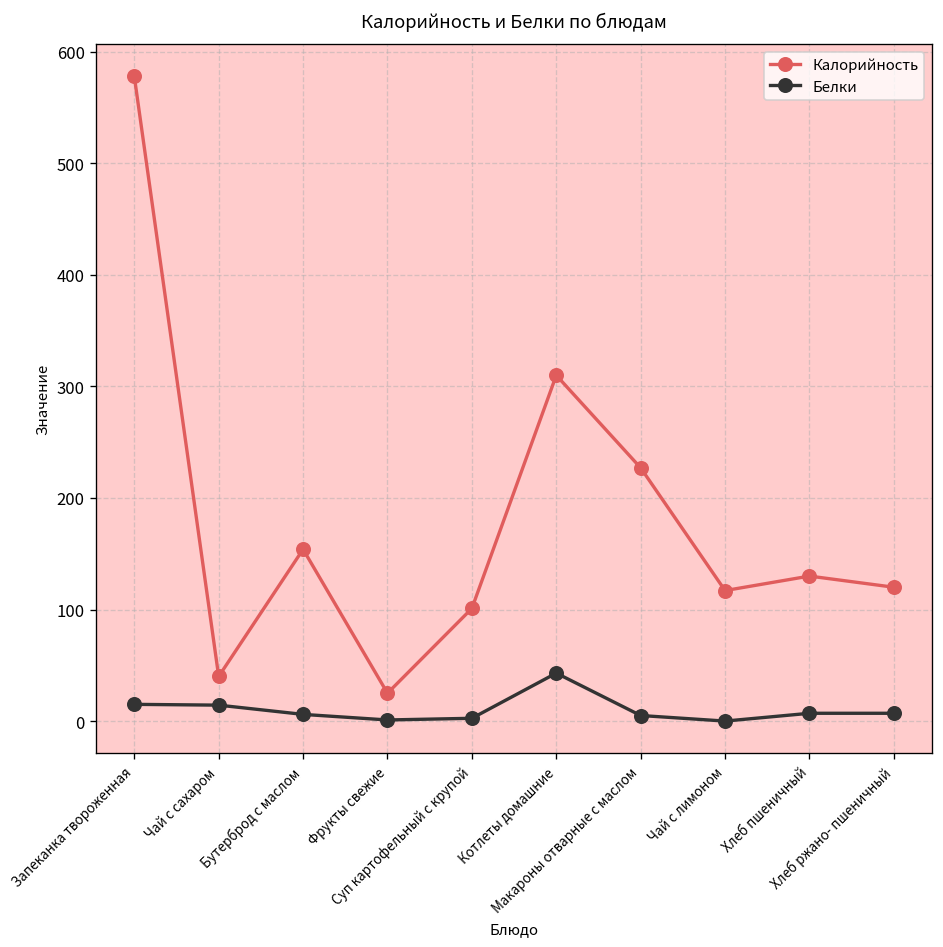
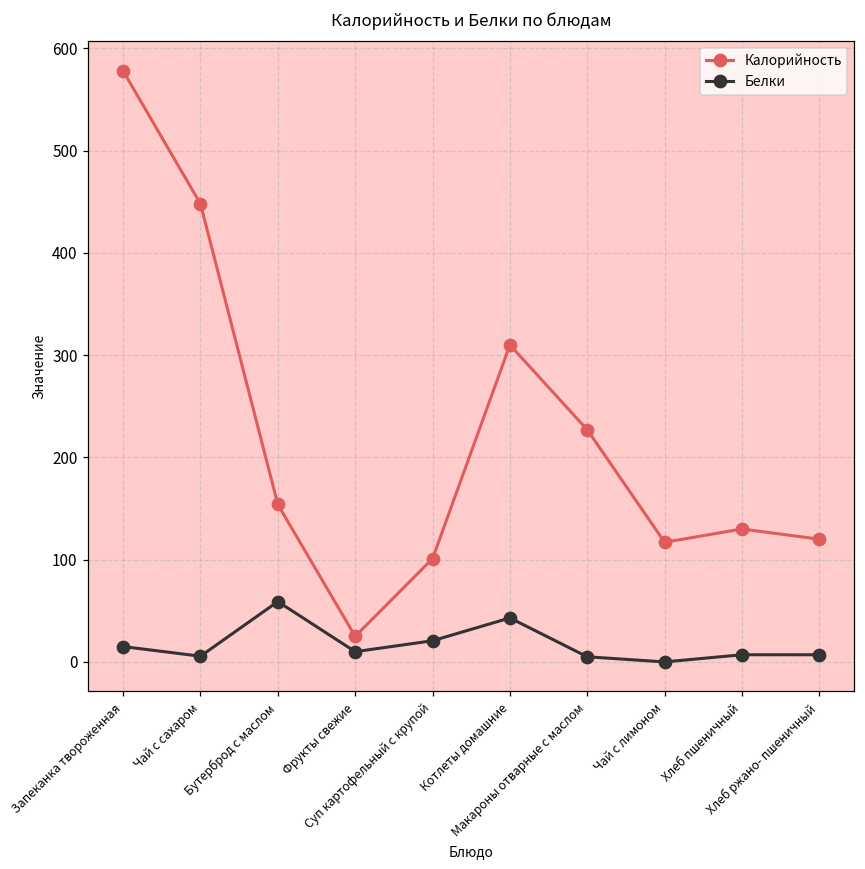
Калорийность, Чай с сахаром: 40 -> 450
Белки, Чай с сахаром: 14 -> 6
Белки, Бутерброд с маслом: 10 -> 60
Белки, Фрукты свежие: 0 -> 10
Белки, Суп картофельный с крупой: 0 -> 20
